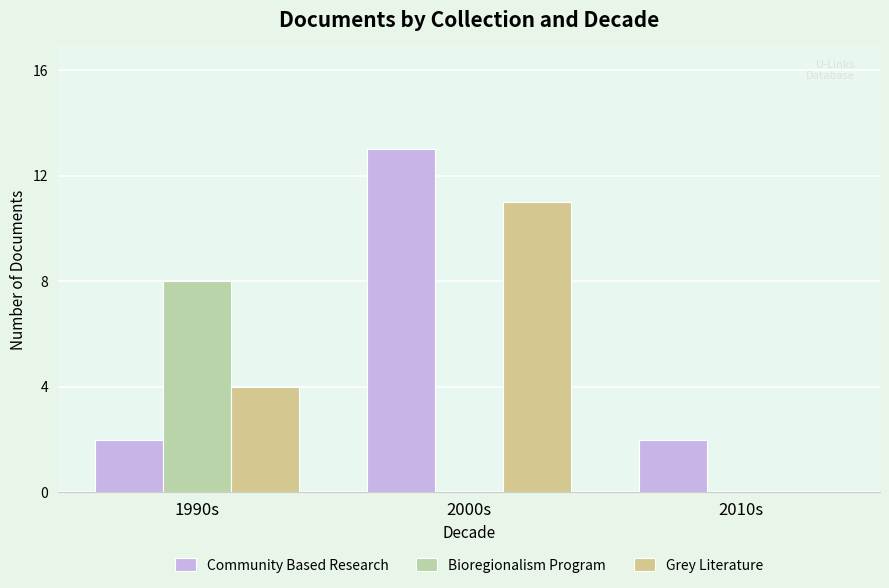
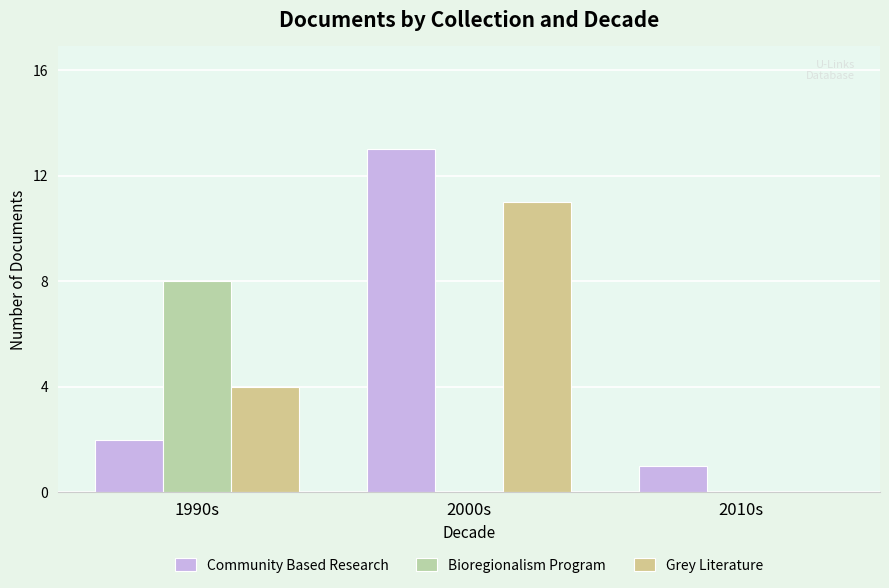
Community Based Research, 2010s: 2 -> 1
